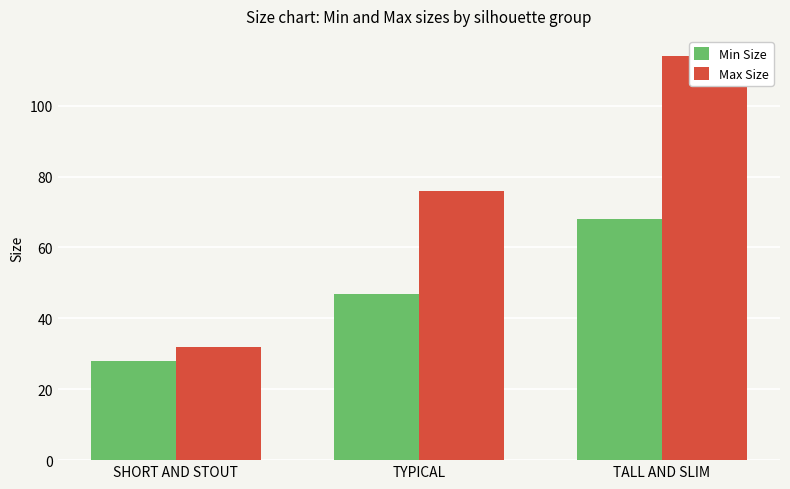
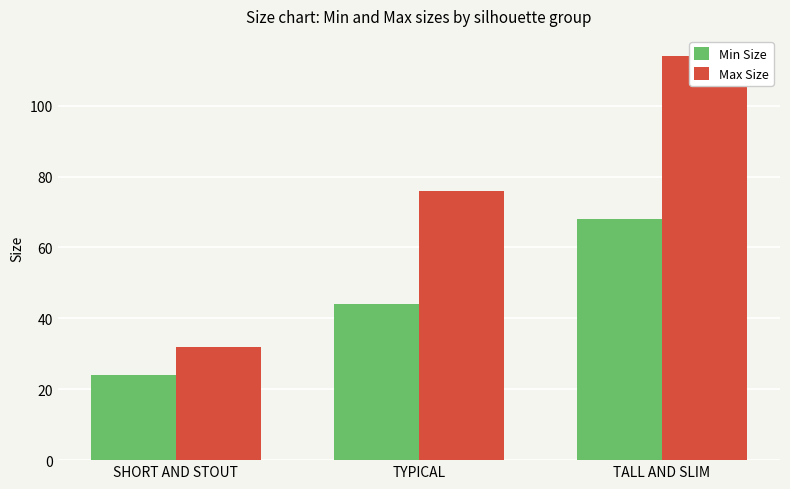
Min Size, SHORT AND STOUT: 28 -> 24
Min Size, TYPICAL: 47 -> 44
